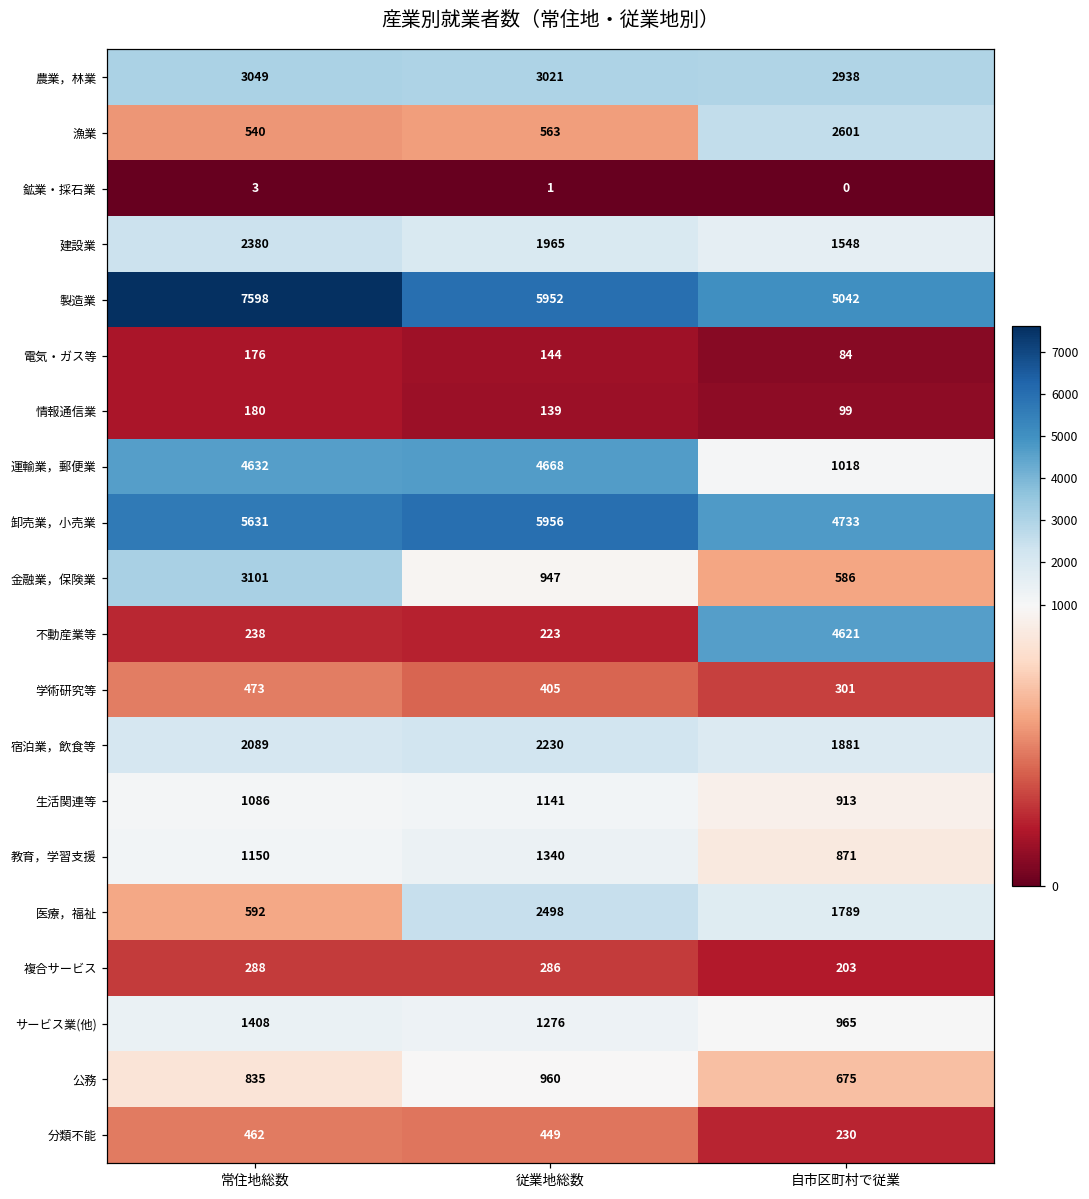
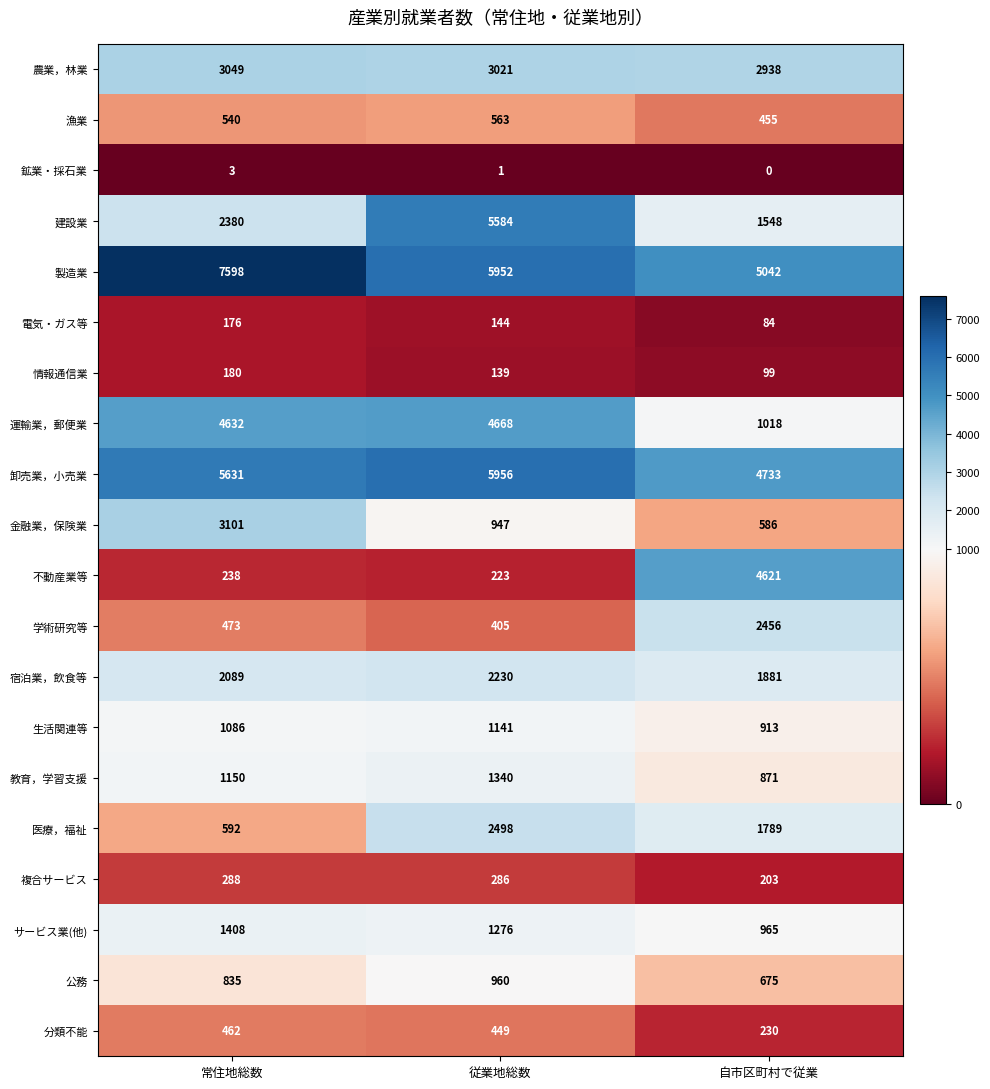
漁業, 自市区町村で従業: 2601 -> 455
建設業, 従業地総数: 1965 -> 5584
学術研究等, 自市区町村で従業: 301 -> 2456
